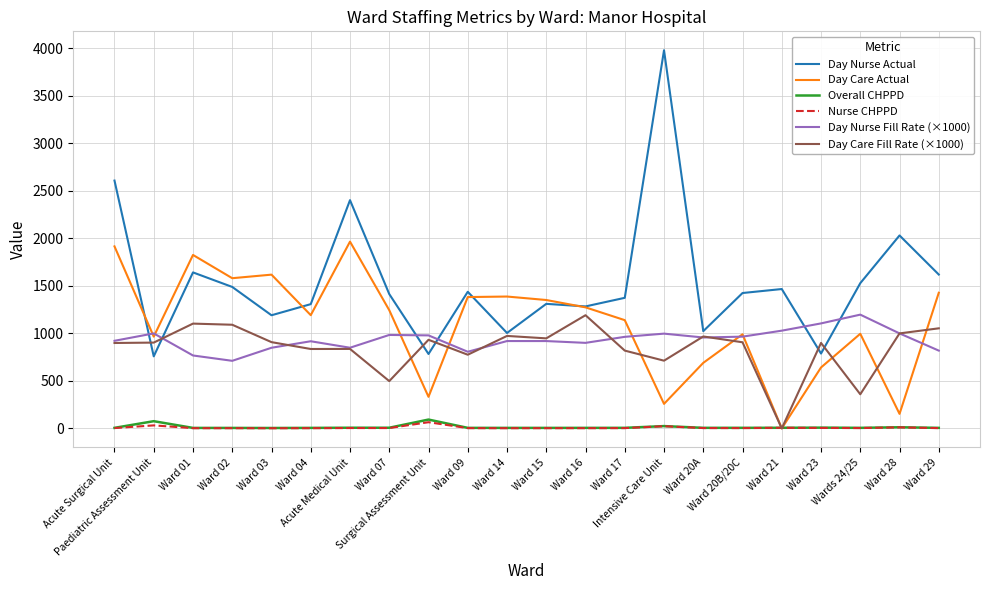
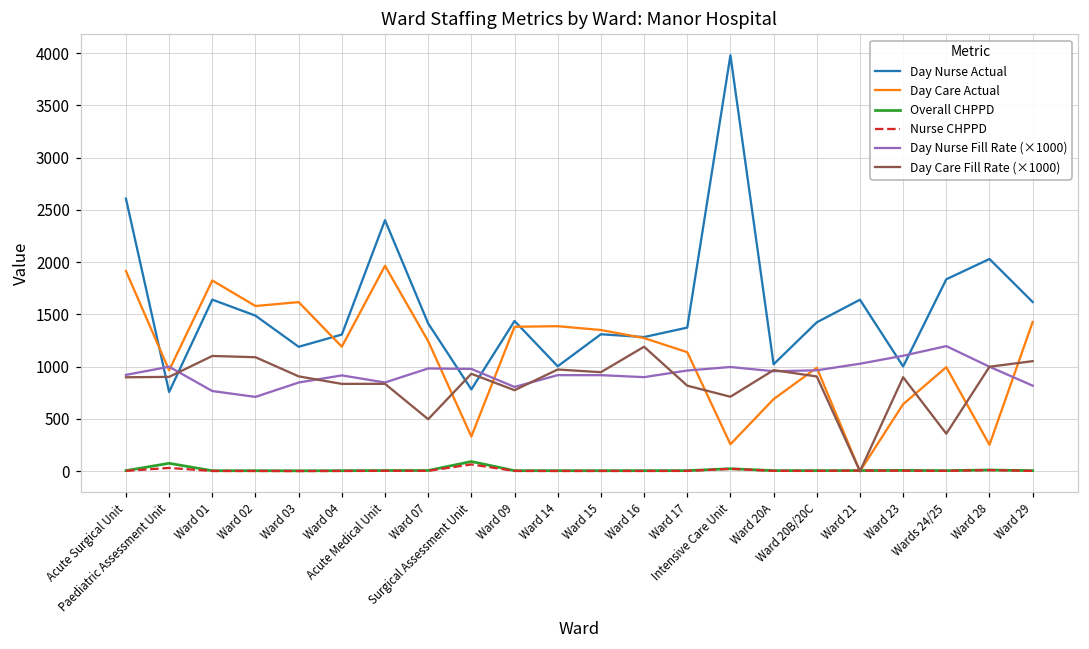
Day Nurse Actual, Ward 21: 1500 -> 1600
Day Nurse Actual, Ward 23: 800 -> 1000
Day Nurse Actual, Wards 24/25: 1500 -> 1800
Day Care Actual, Ward 28: 200 -> 300
